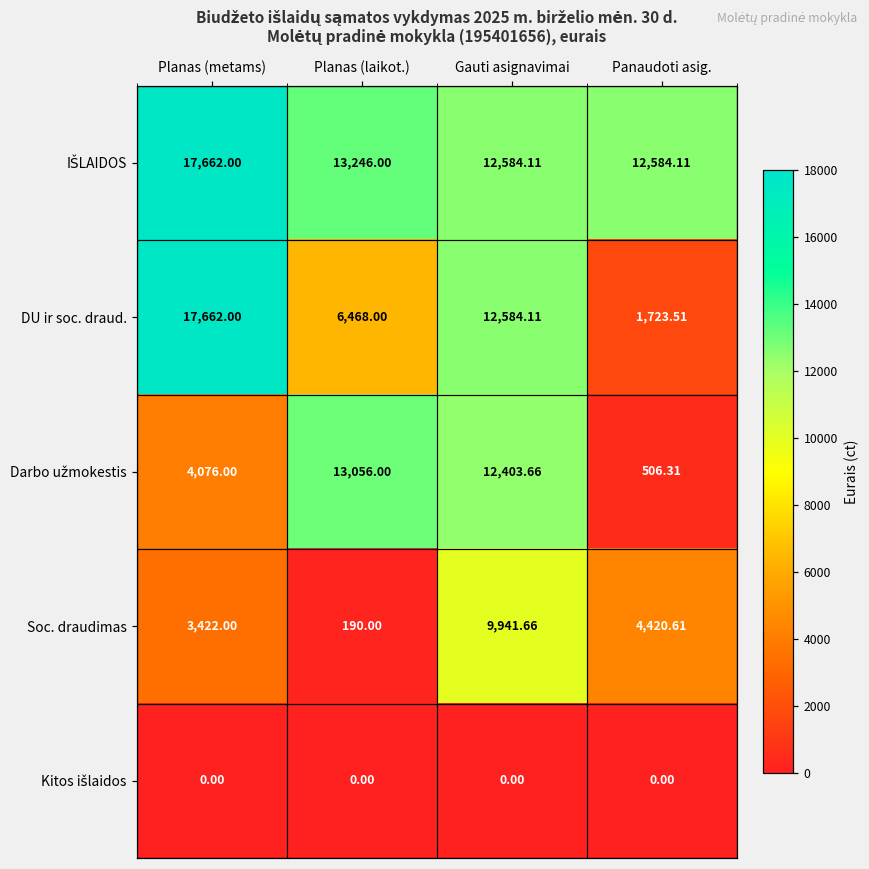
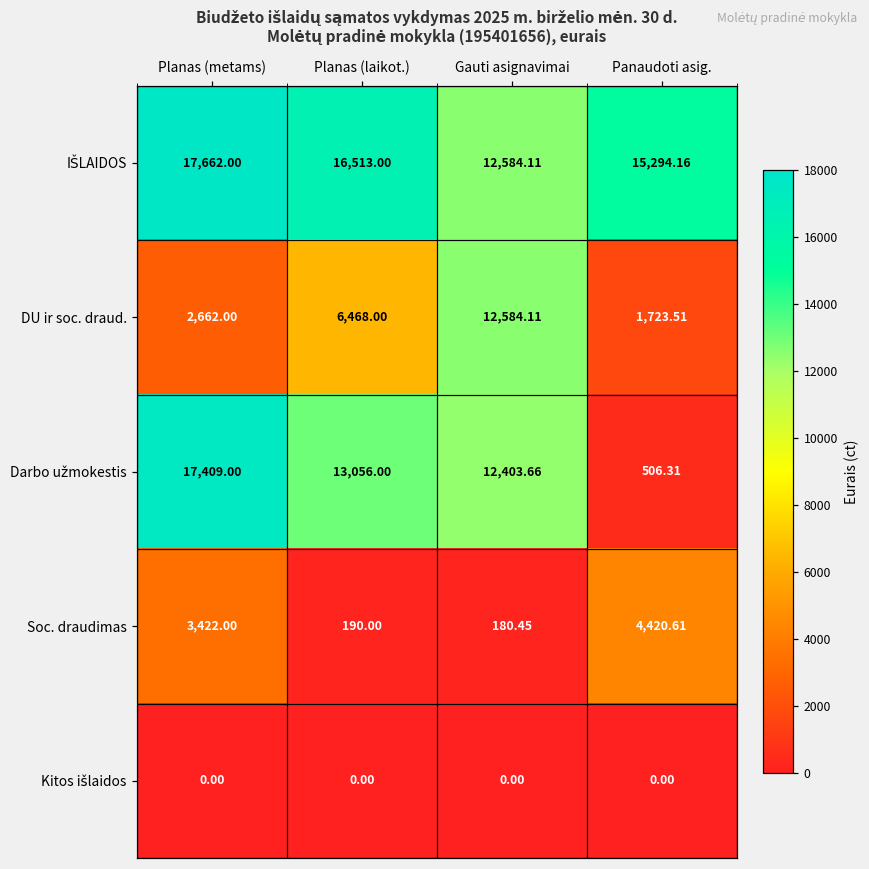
IŠLAIDOS, Planas (laikot.): 13,246.00 -> 16,513.00
IŠLAIDOS, Panaudoti asig.: 12,584.11 -> 15,294.16
DU ir soc. draud., Planas (metams): 17,662.00 -> 2,662.00
Darbo užmokestis, Planas (metams): 4,076.00 -> 17,409.00
Soc. draudimas, Gauti asignavimai: 9,941.66 -> 180.45
